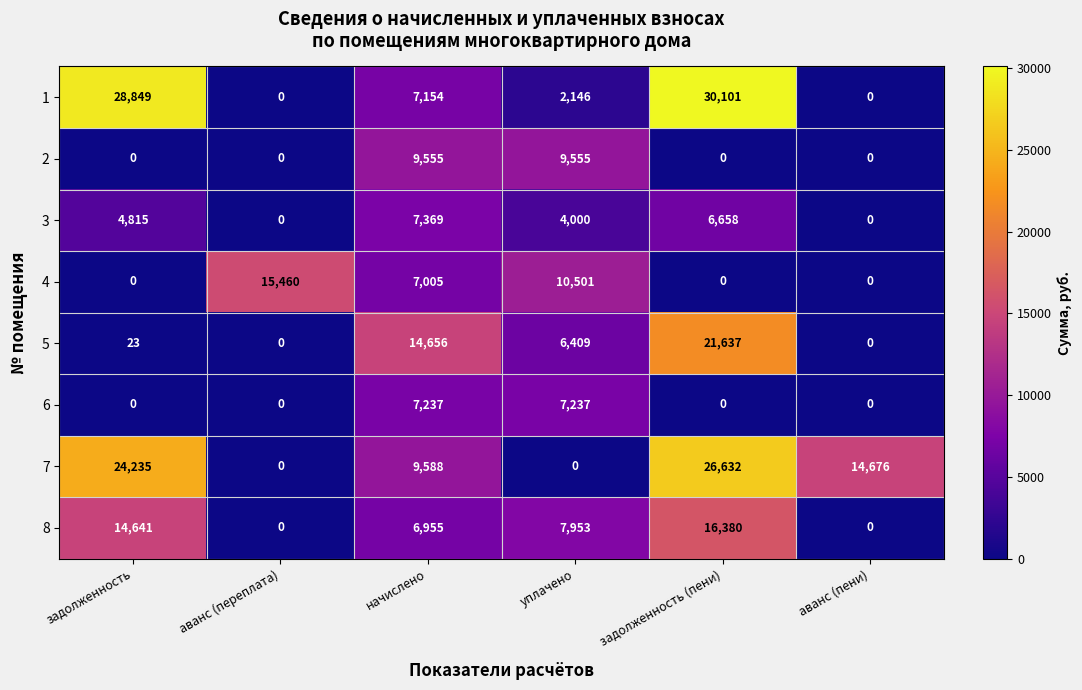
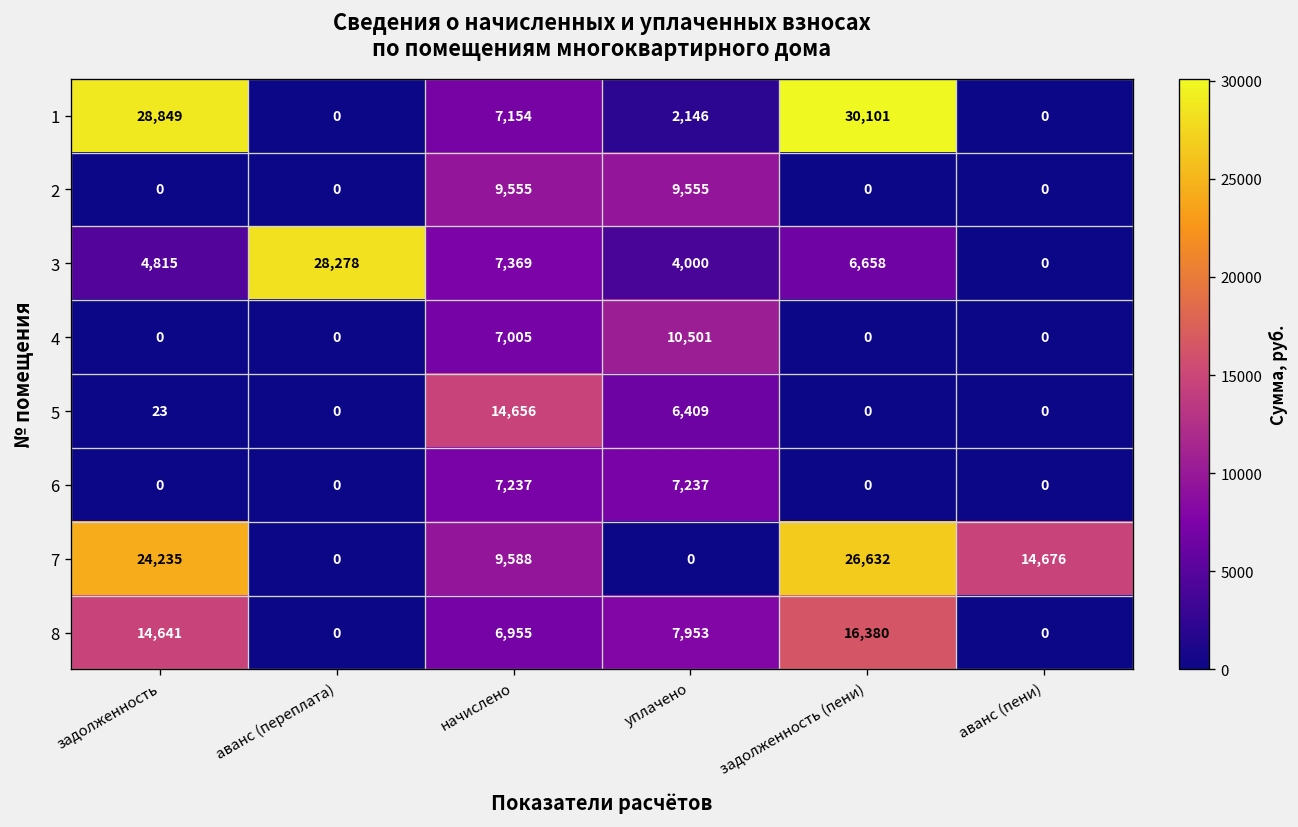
3, аванс (переплата): 0 -> 28,278
4, аванс (переплата): 15,460 -> 0
5, задолженность (пени): 21,637 -> 0
